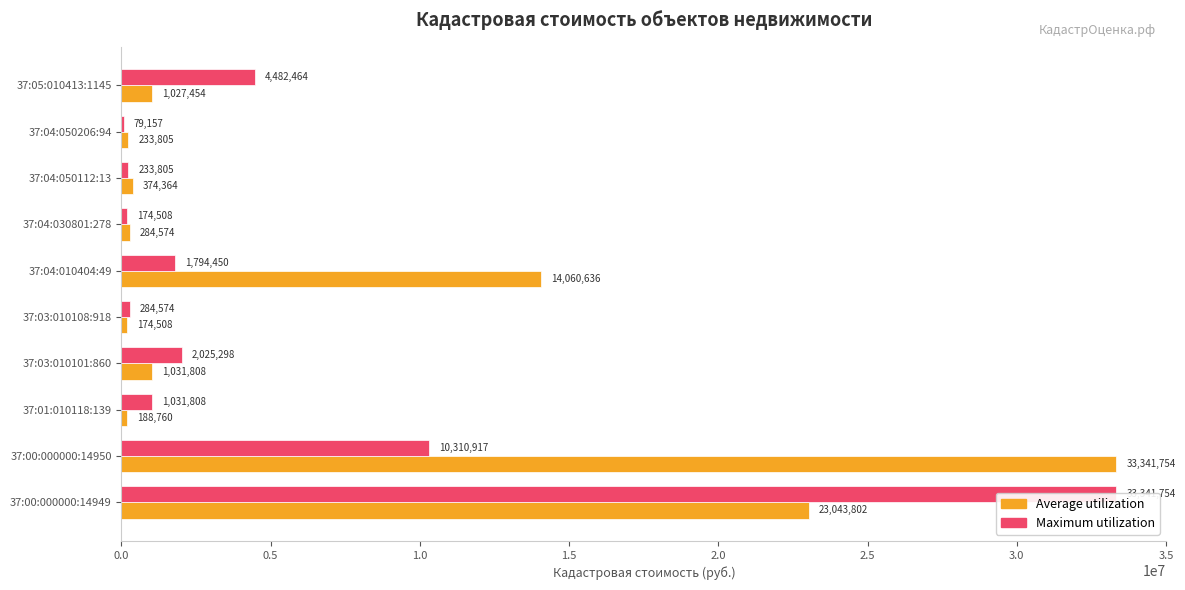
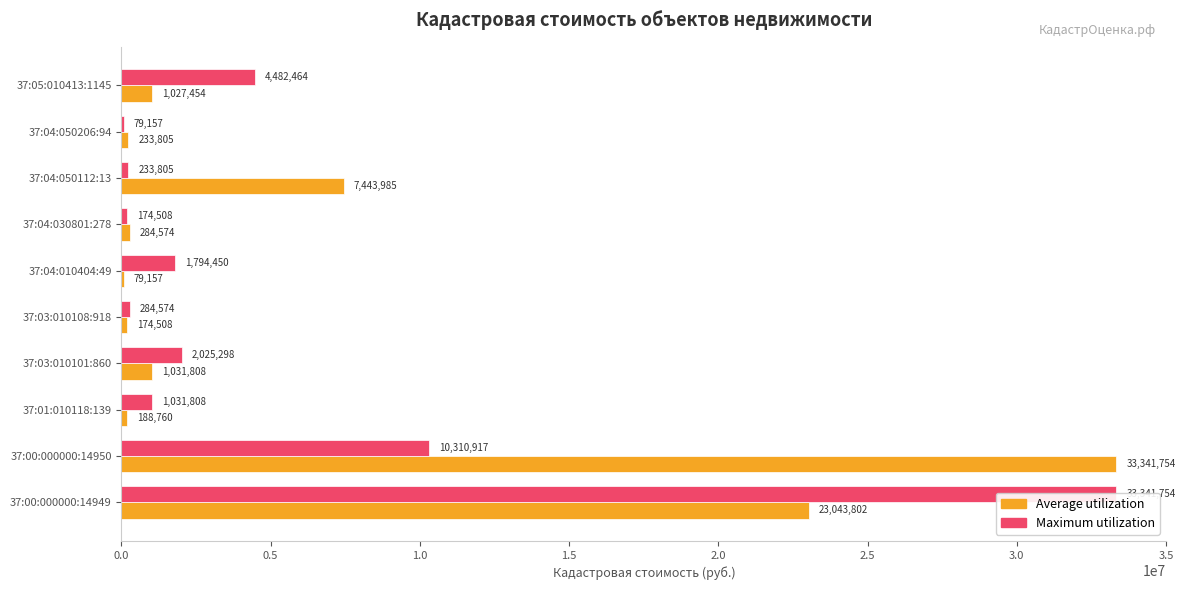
Average utilization, 37:04:050112:13: 374,364 -> 7,443,985
Average utilization, 37:04:010404:49: 14,060,636 -> 79,157
